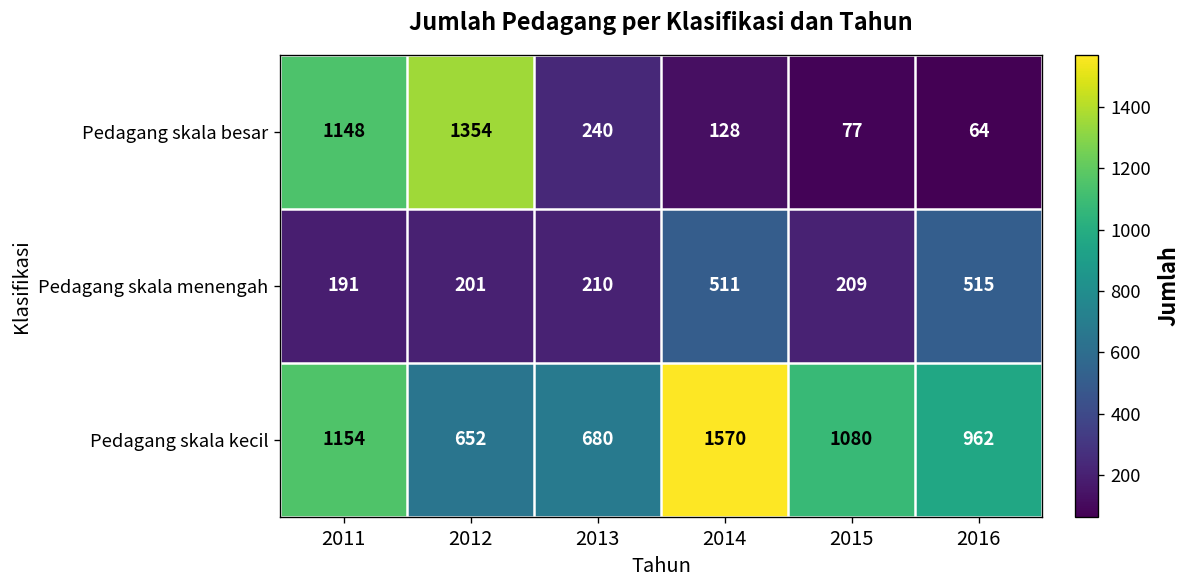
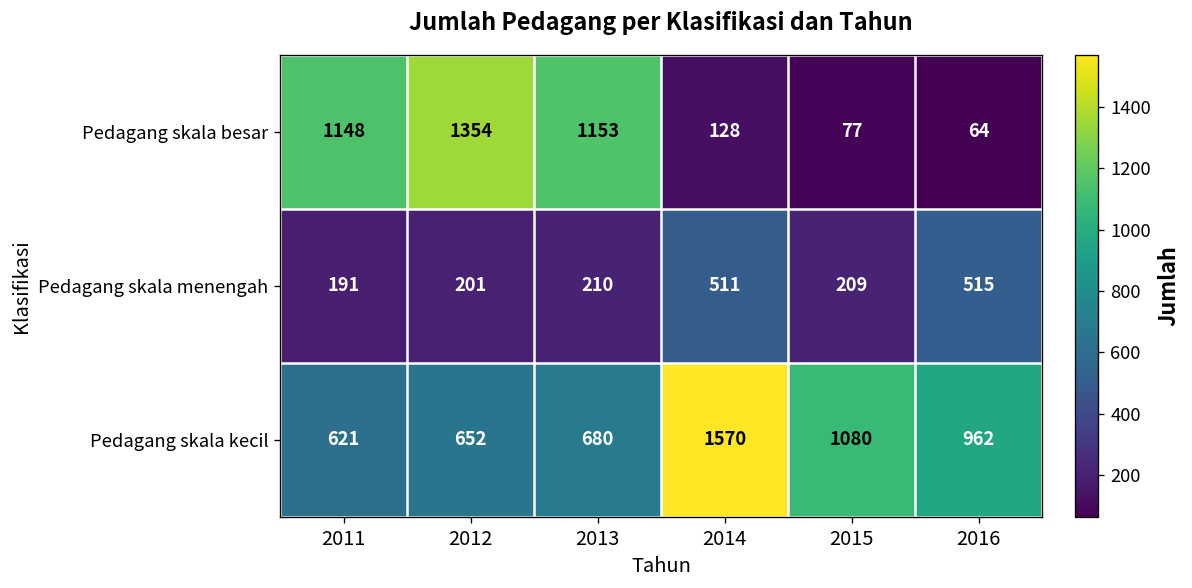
Pedagang skala besar, 2013: 240 -> 1153
Pedagang skala kecil, 2011: 1154 -> 621
